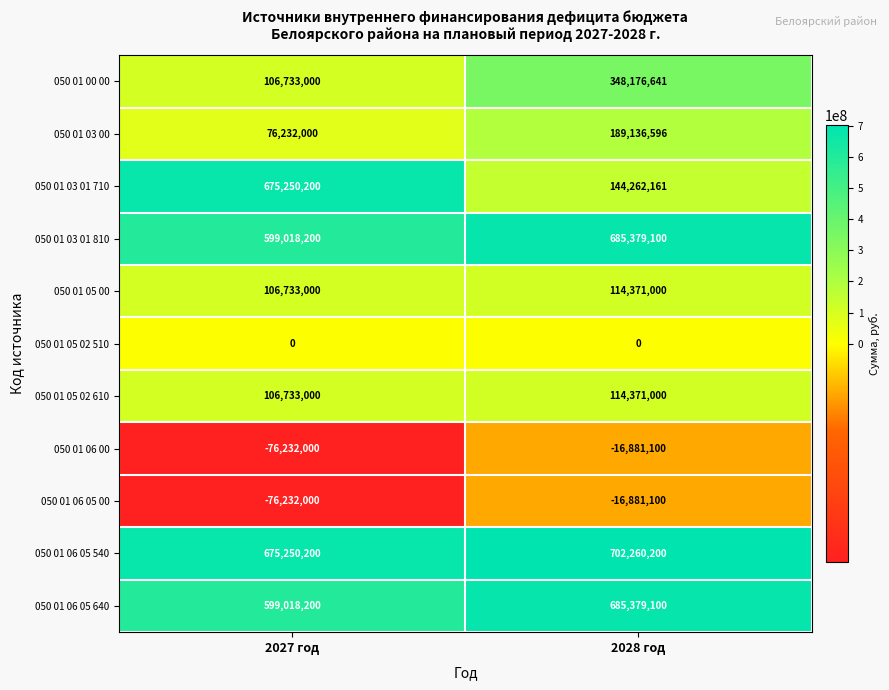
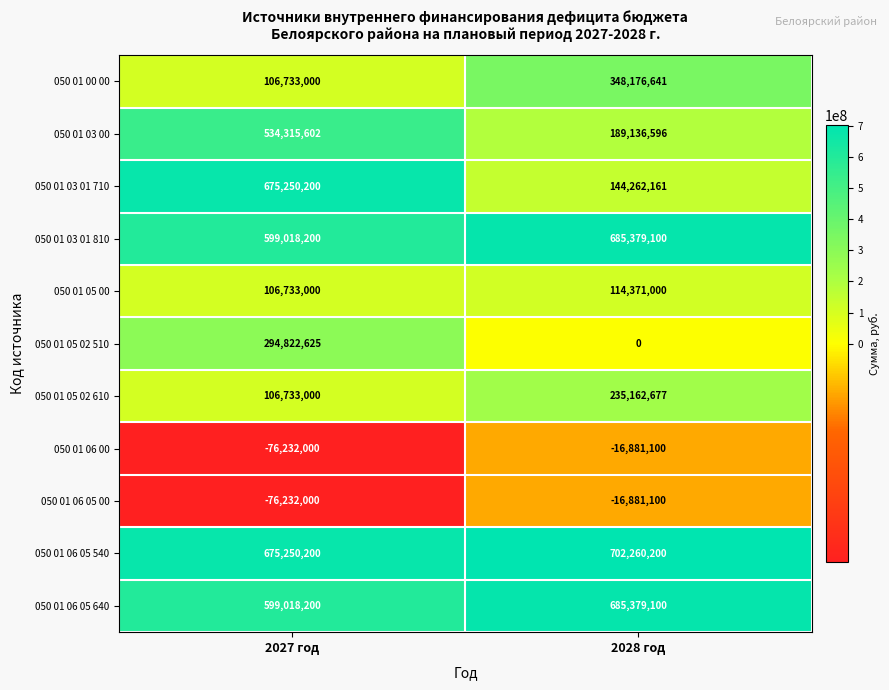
050 01 03 00, 2027 год: 76,232,000 -> 534,315,602
050 01 05 02 510, 2027 год: 0 -> 294,822,625
050 01 05 02 610, 2028 год: 114,371,000 -> 235,162,677
